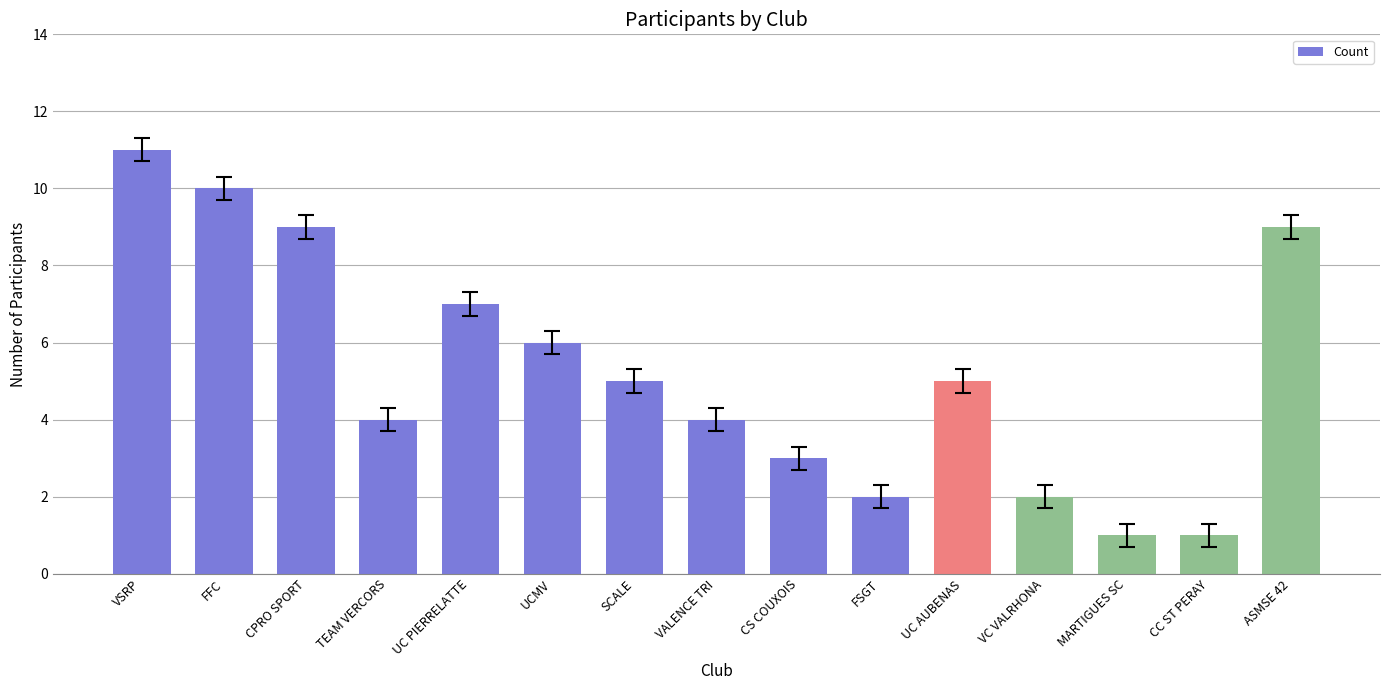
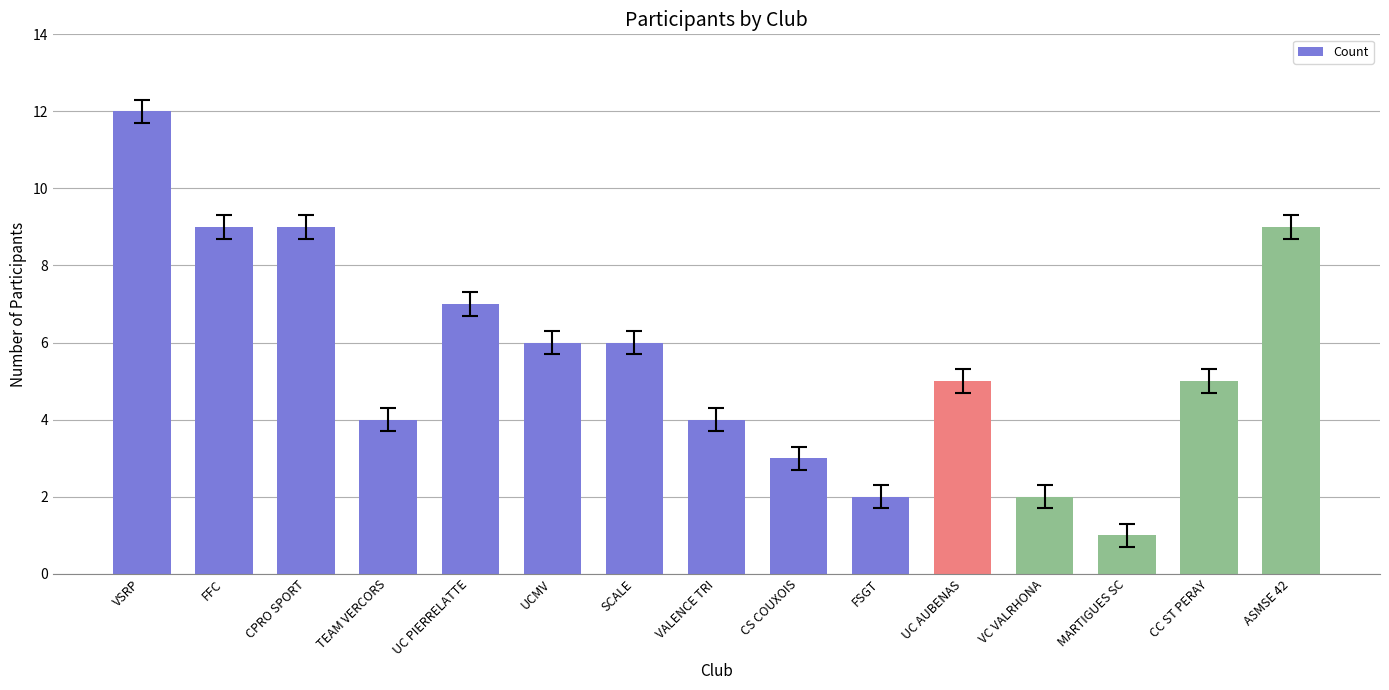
Count, VSRP: 11 -> 12
Count, FFC: 10 -> 9
Count, SCALE: 5 -> 6
Count, CC ST PERAY: 1 -> 5
